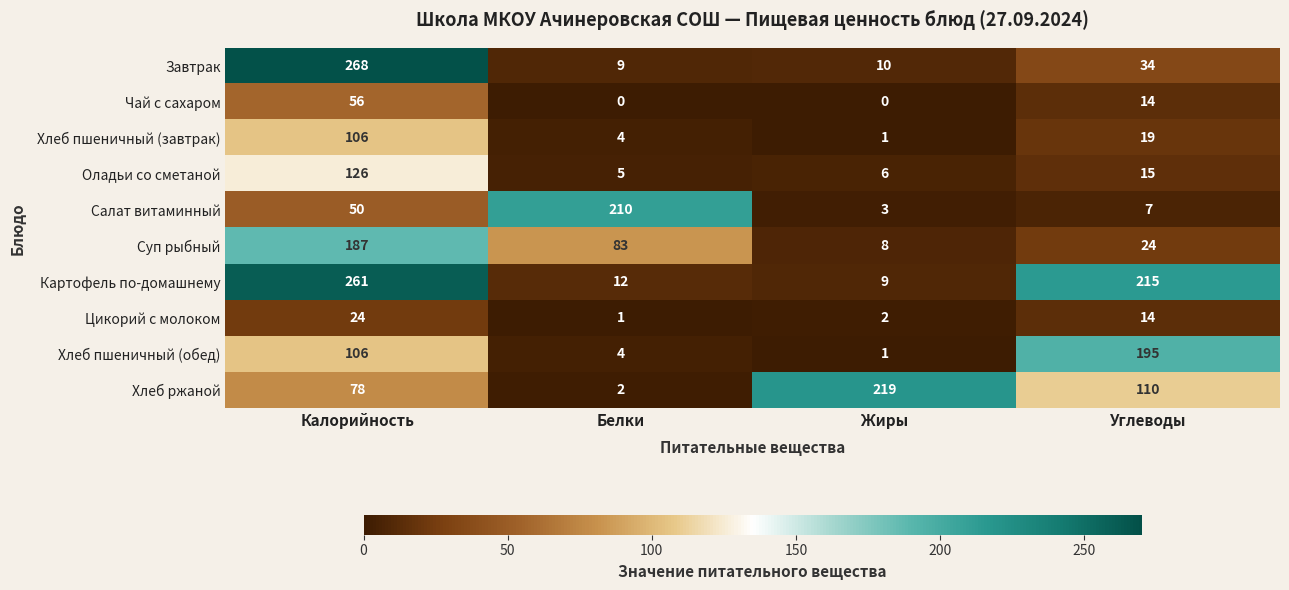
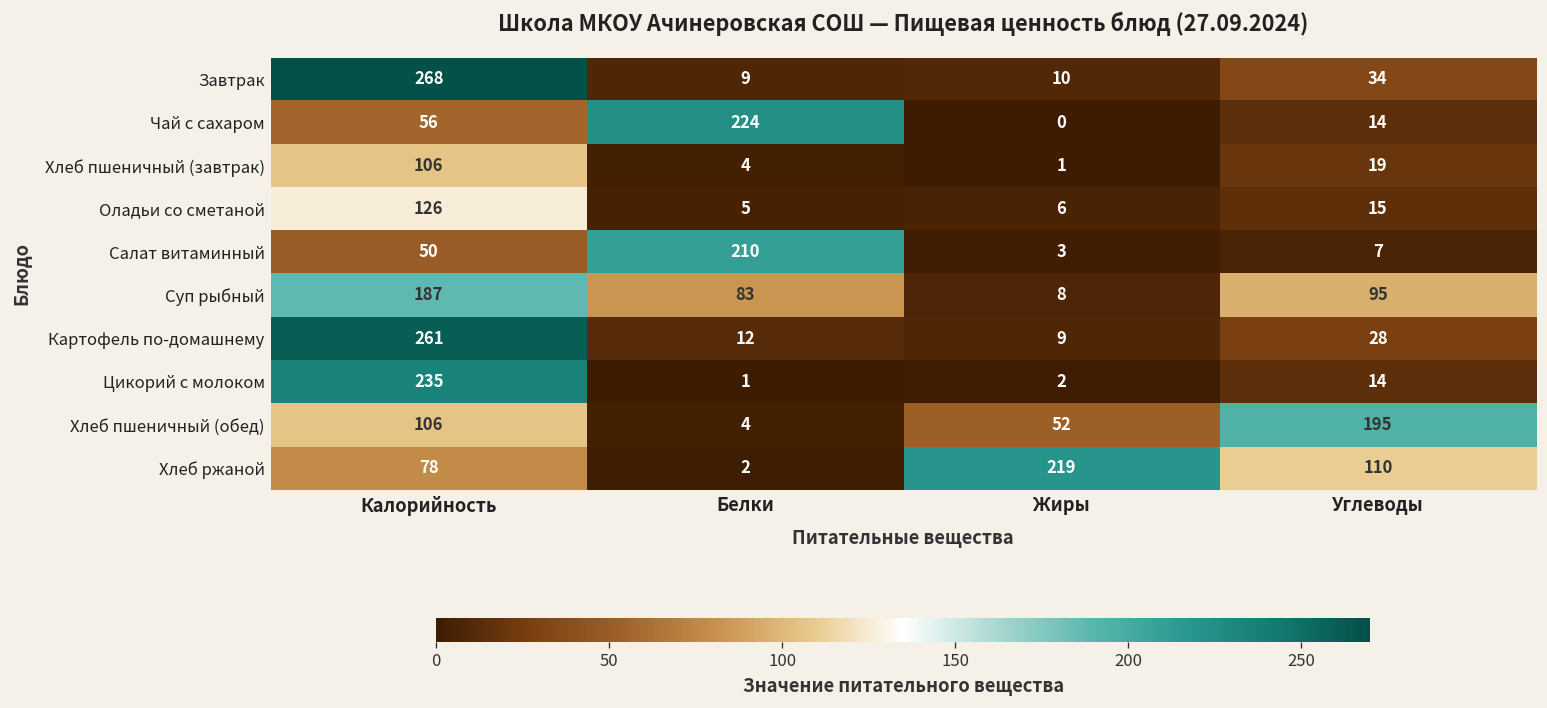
Чай с сахаром, Белки: 0 -> 224
Суп рыбный, Углеводы: 24 -> 95
Картофель по-домашнему, Углеводы: 215 -> 28
Цикорий с молоком, Калорийность: 24 -> 235
Хлеб пшеничный (обед), Жиры: 1 -> 52
